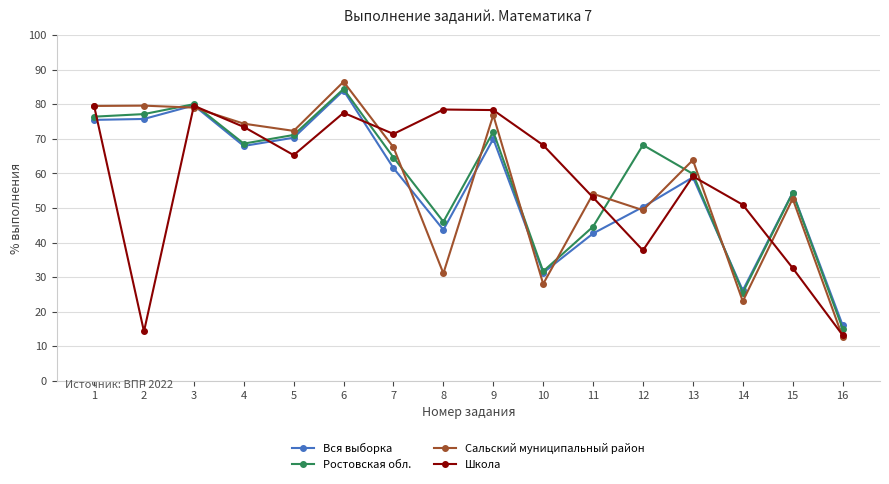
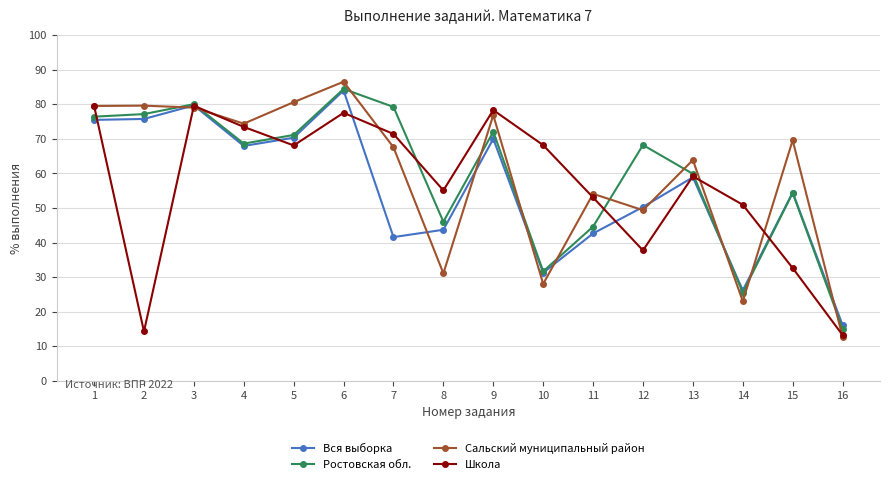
Сальский муниципальный район, 5: 72 -> 81
Школа, 5: 65 -> 68
Вся выборка, 7: 62 -> 42
Ростовская обл., 7: 65 -> 79
Школа, 8: 79 -> 55
Сальский муниципальный район, 15: 53 -> 70
